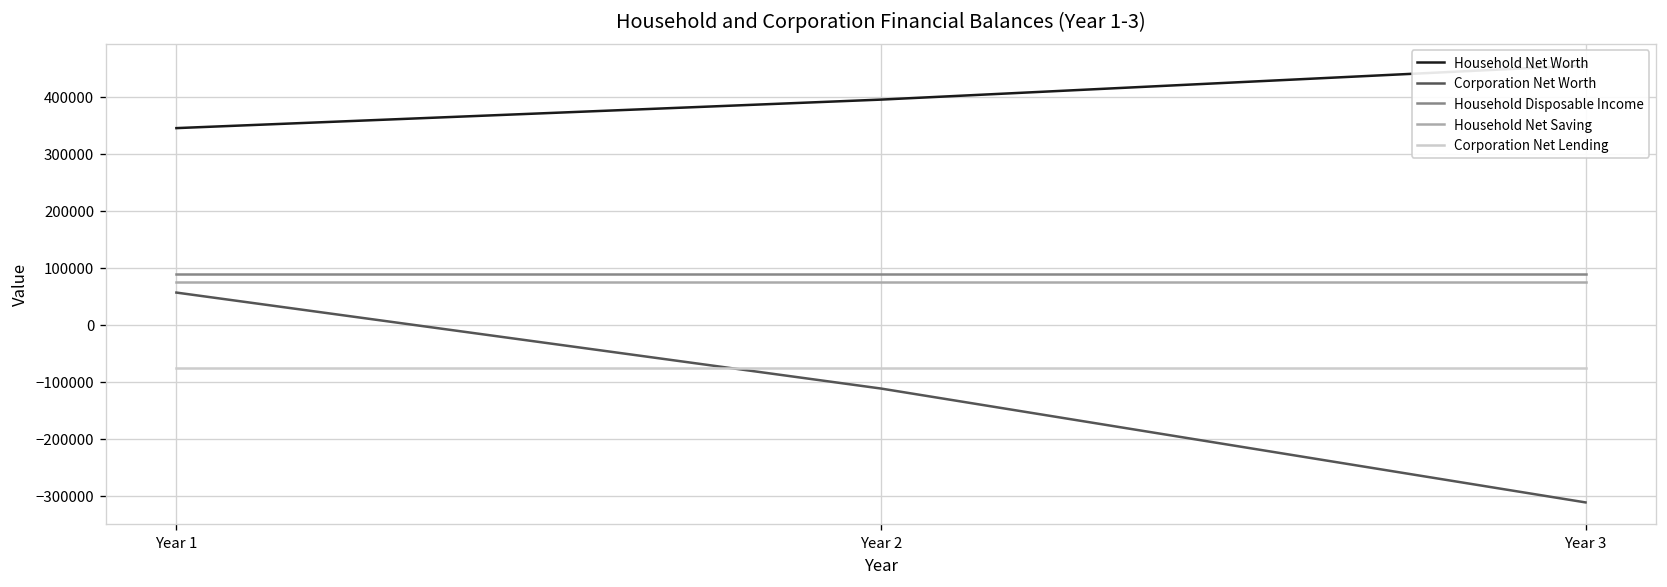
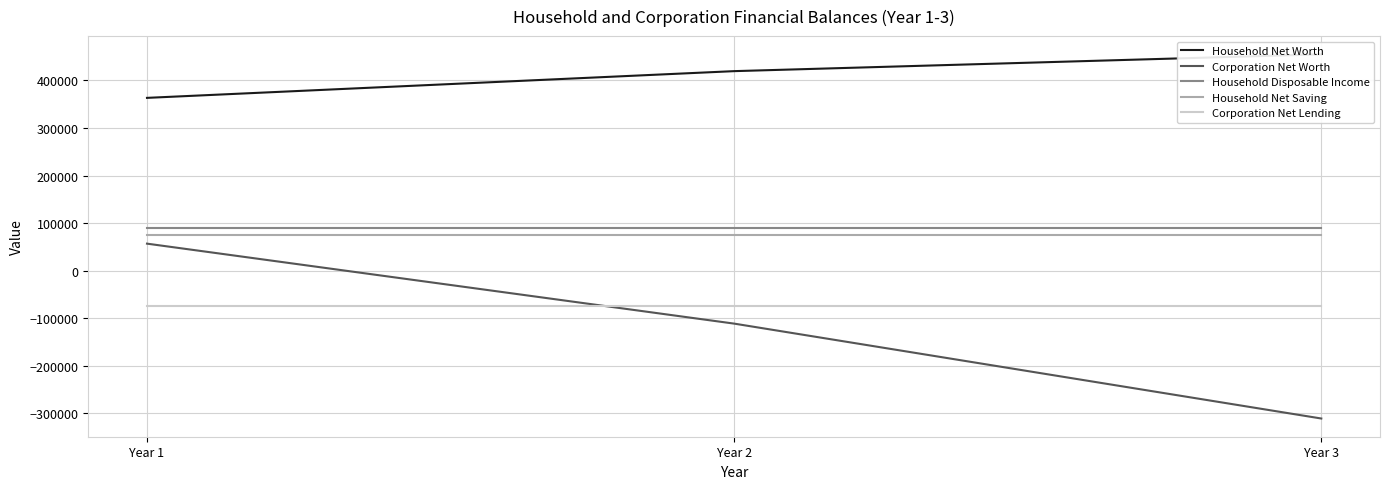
Household Net Worth, Year 1: 350000 -> 360000
Household Net Worth, Year 2: 400000 -> 420000
